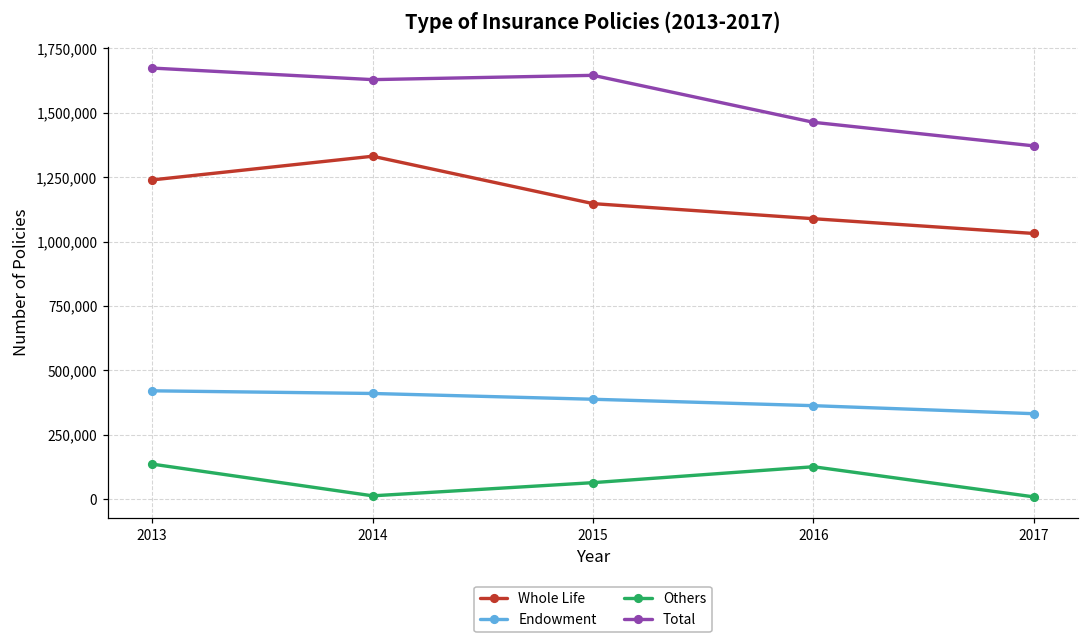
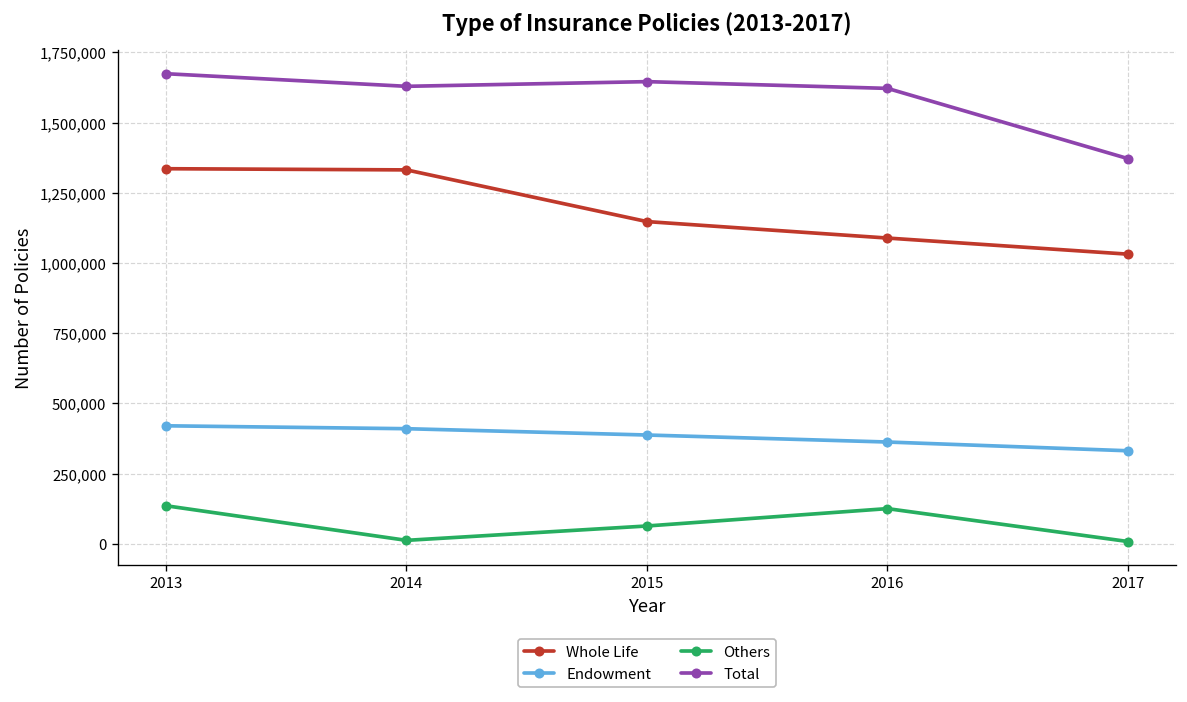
Whole Life, 2013: 1,240,000 -> 1,340,000
Total, 2016: 1,460,000 -> 1,620,000
